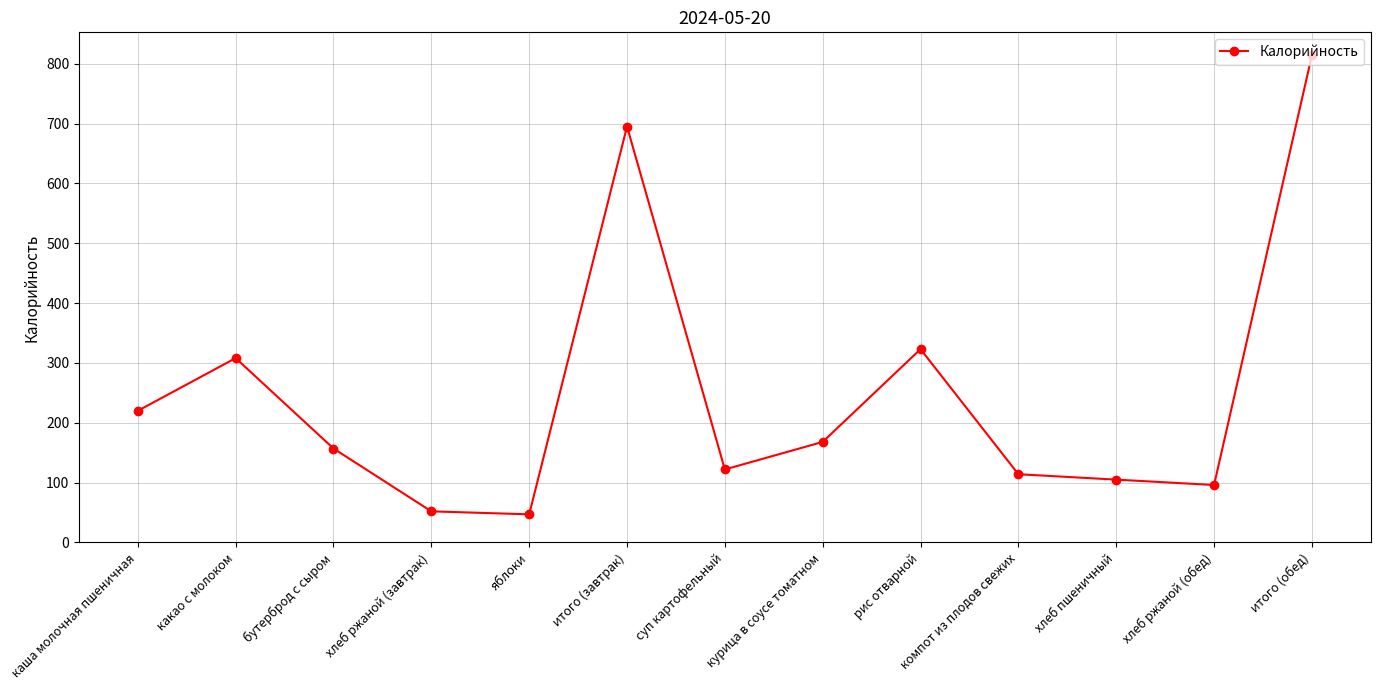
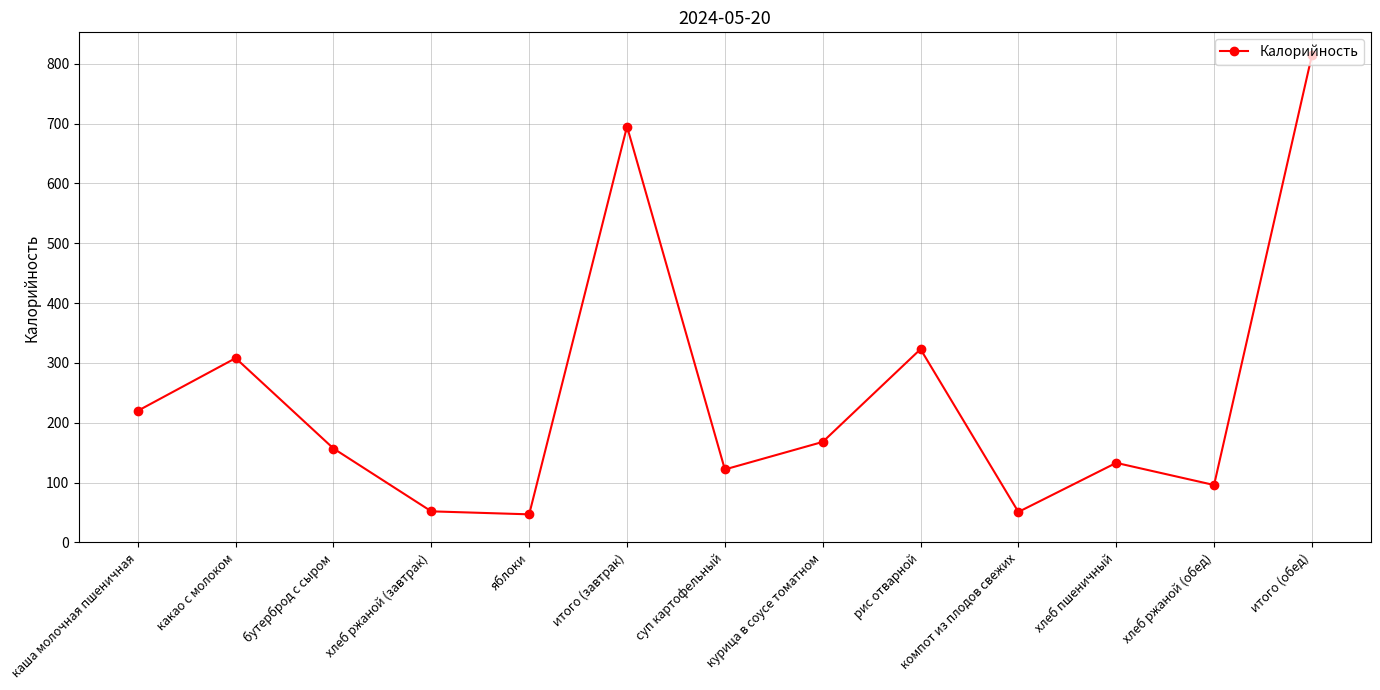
компот из плодов свежих: 110 -> 50
хлеб пшеничный: 110 -> 130
